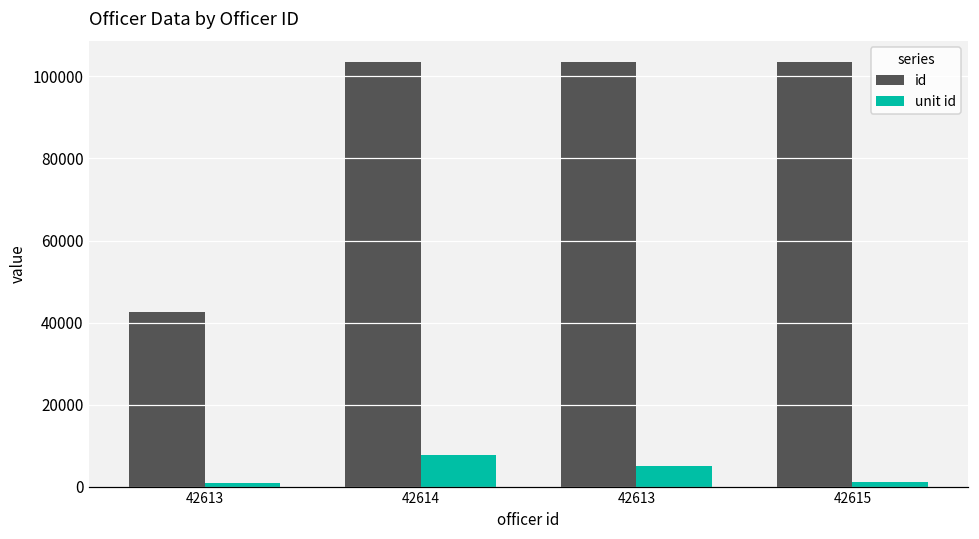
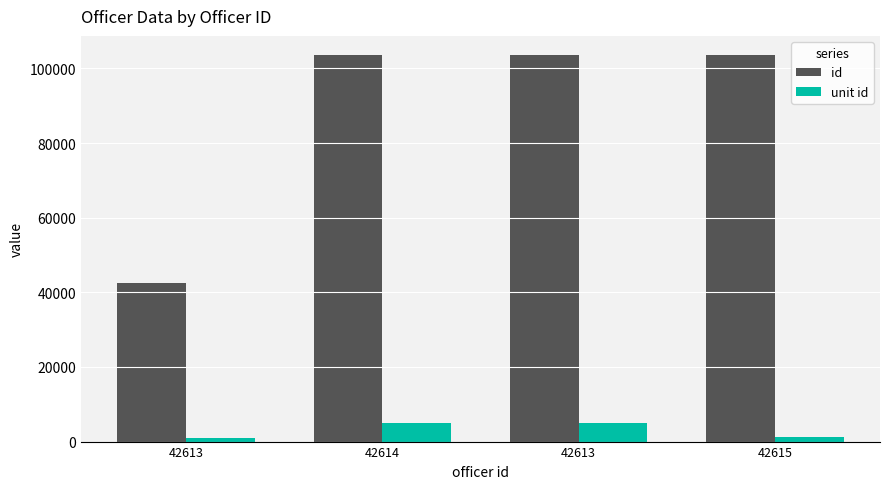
unit id, 42614: 8000 -> 5000
